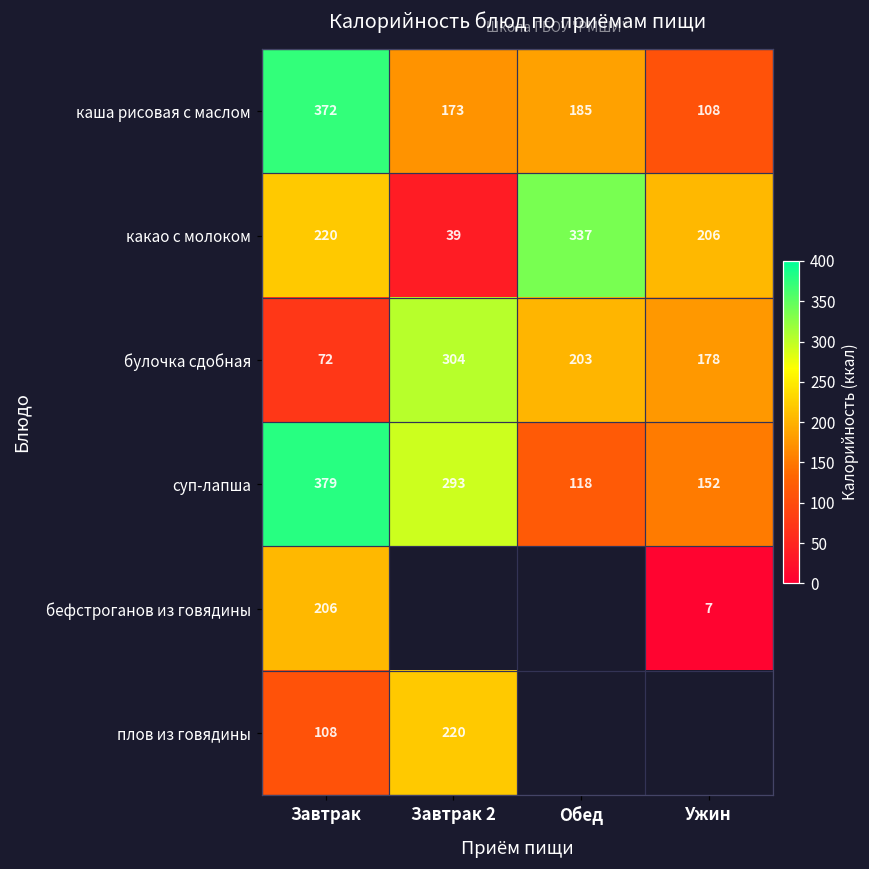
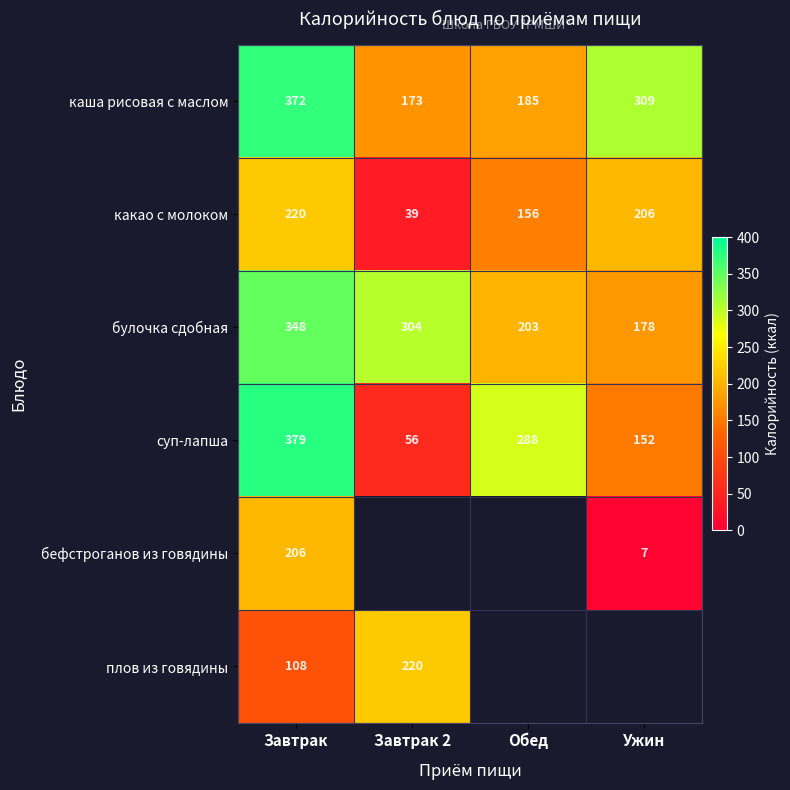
каша рисовая с маслом, Ужин: 108 -> 309
какао с молоком, Обед: 337 -> 156
булочка сдобная, Завтрак: 72 -> 348
суп-лапша, Завтрак 2: 293 -> 56
суп-лапша, Обед: 118 -> 288
